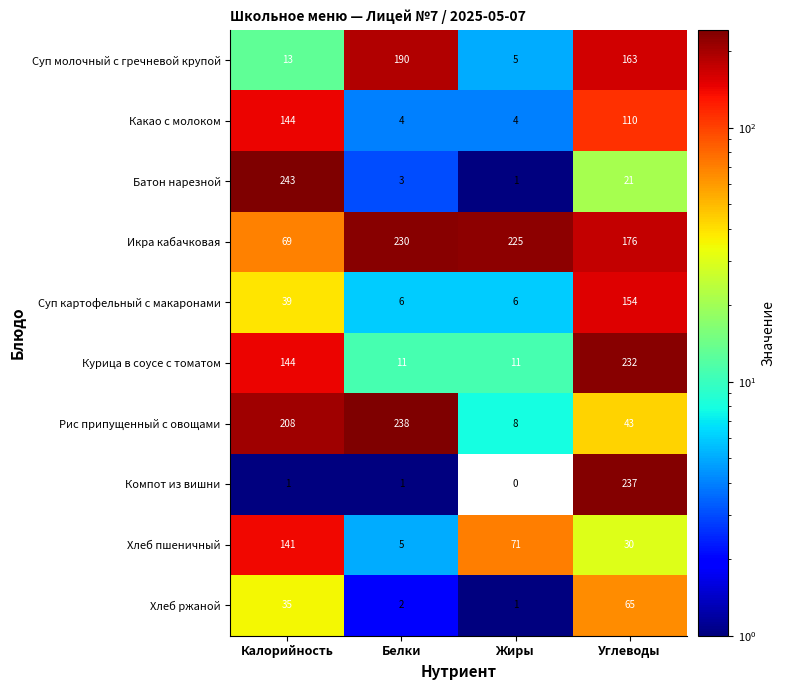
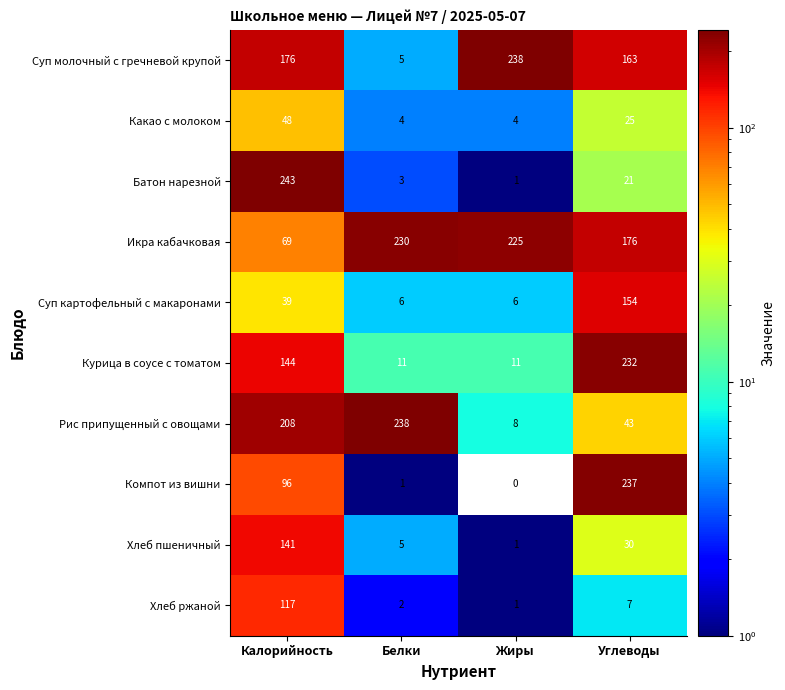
Суп молочный с гречневой крупой, Калорийность: 13 -> 176
Суп молочный с гречневой крупой, Белки: 190 -> 5
Суп молочный с гречневой крупой, Жиры: 5 -> 238
Какао с молоком, Калорийность: 144 -> 48
Какао с молоком, Углеводы: 110 -> 25
Компот из вишни, Калорийность: 1 -> 96
Хлеб пшеничный, Жиры: 71 -> 1
Хлеб ржаной, Калорийность: 35 -> 117
Хлеб ржаной, Углеводы: 65 -> 7
